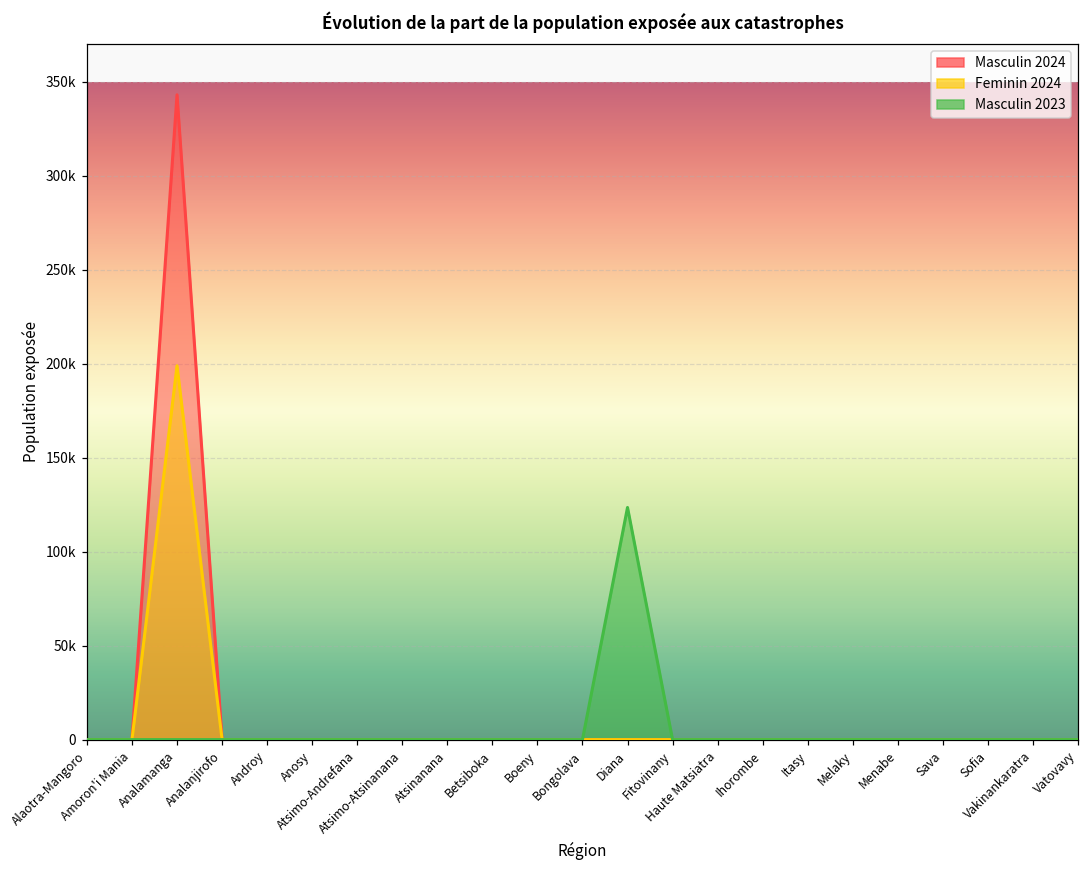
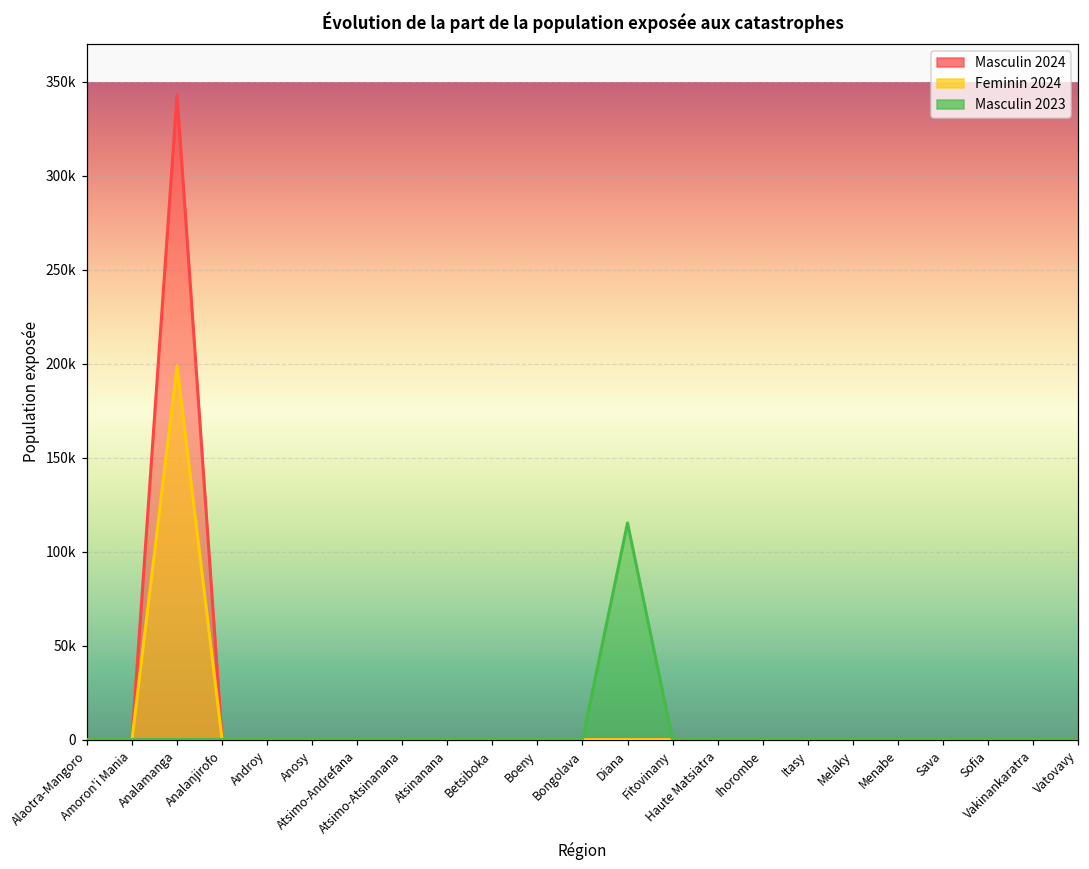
Masculin 2023, Diana: 123000 -> 115000
